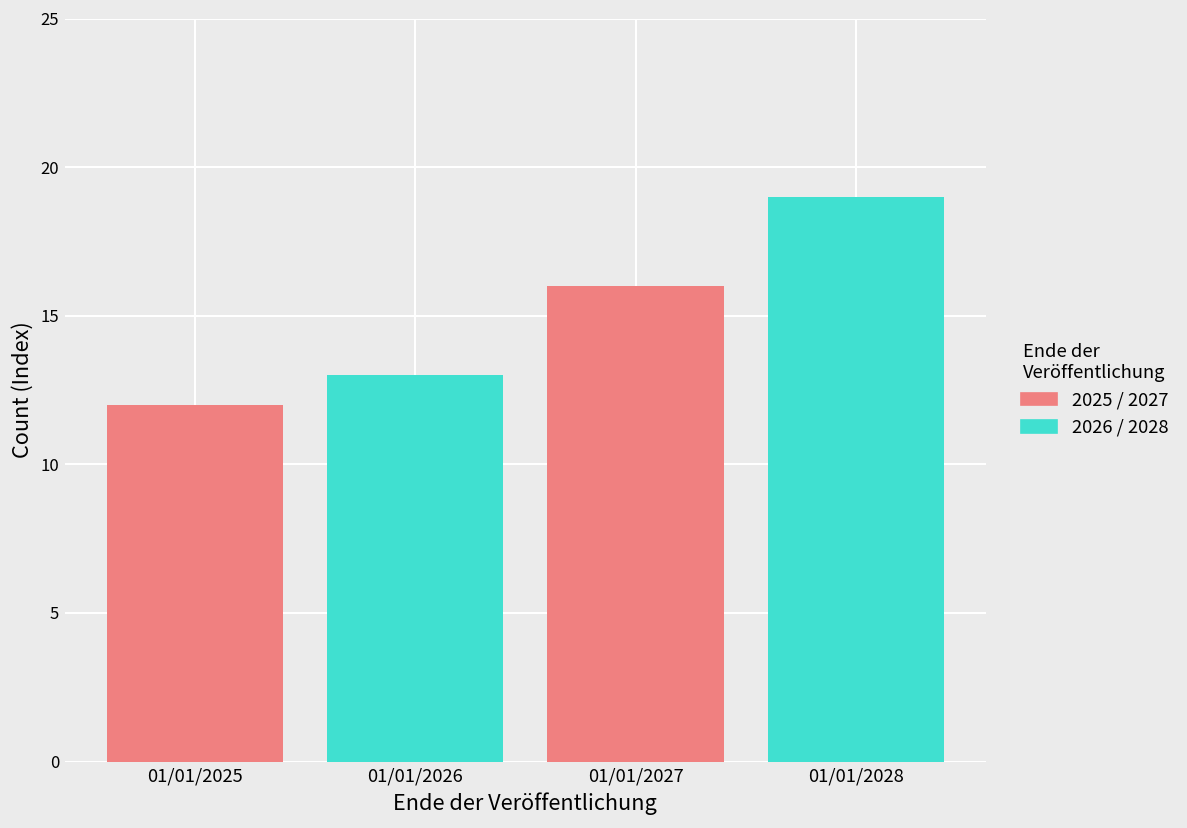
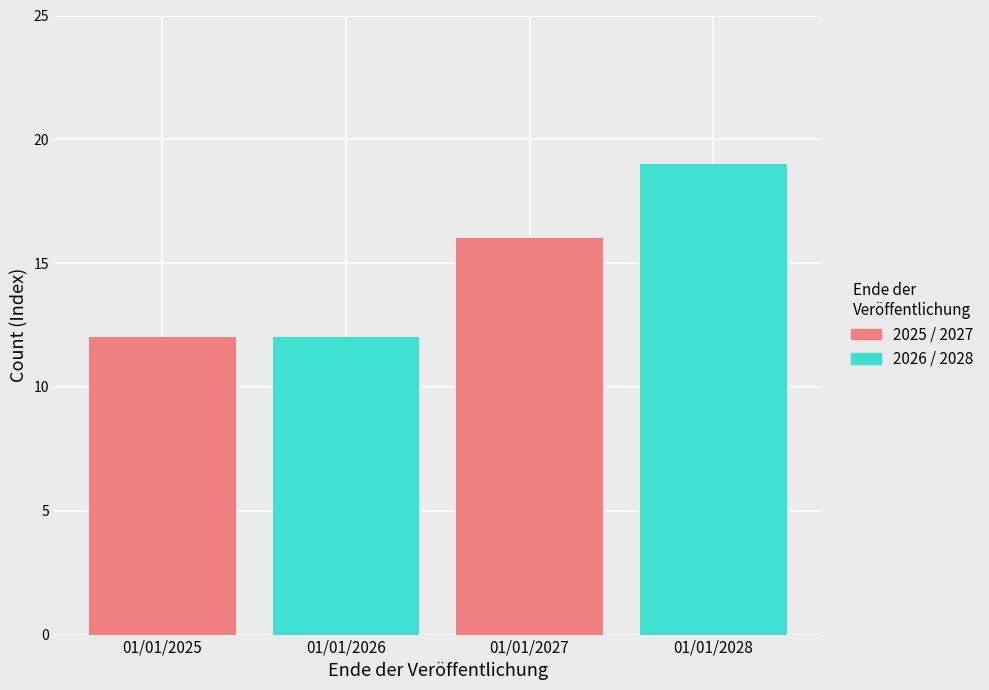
01/01/2026: 13 -> 12
